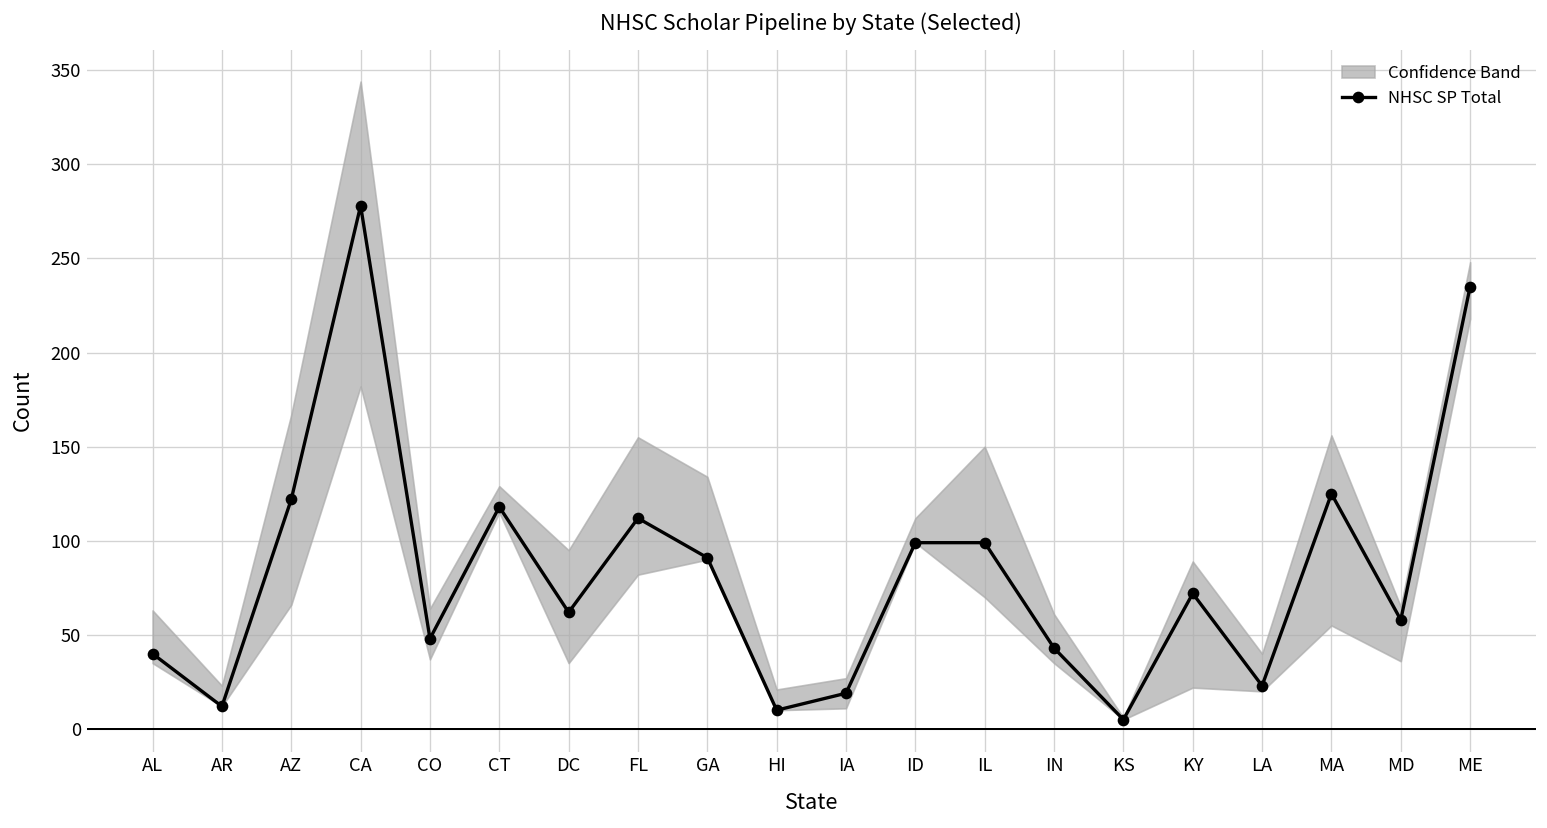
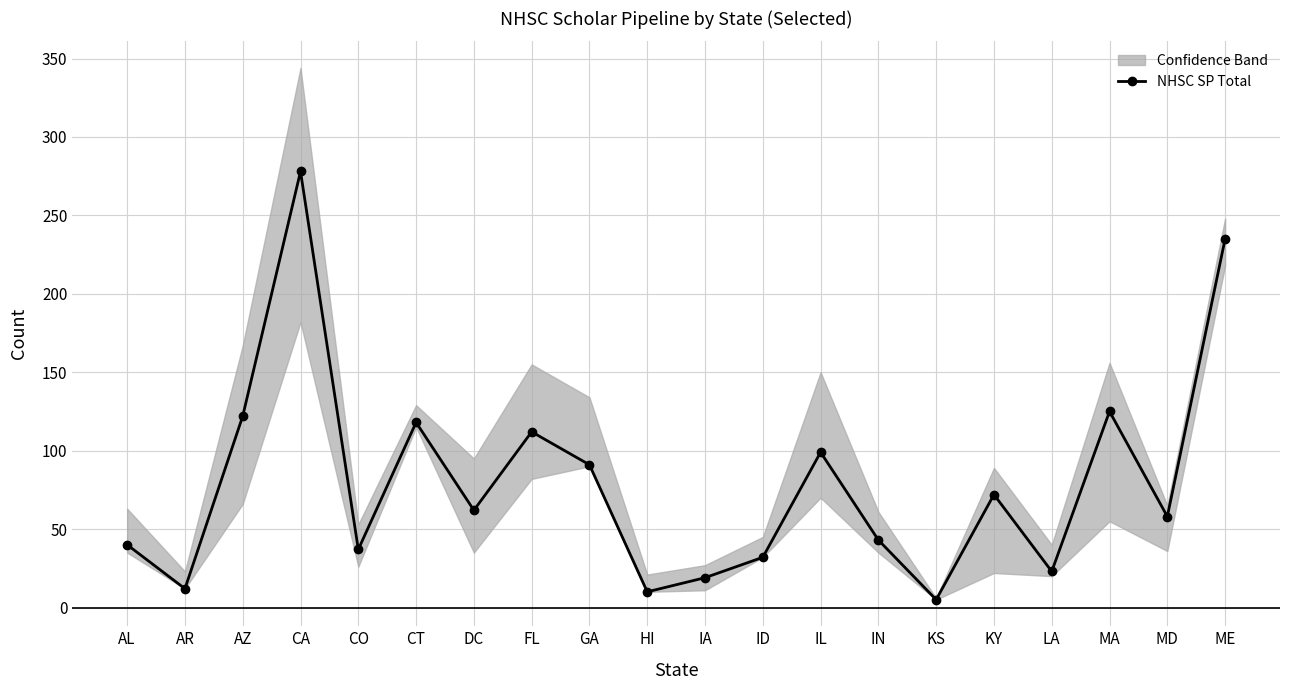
NHSC SP Total, CO: 48 -> 37
NHSC SP Total, ID: 99 -> 32
